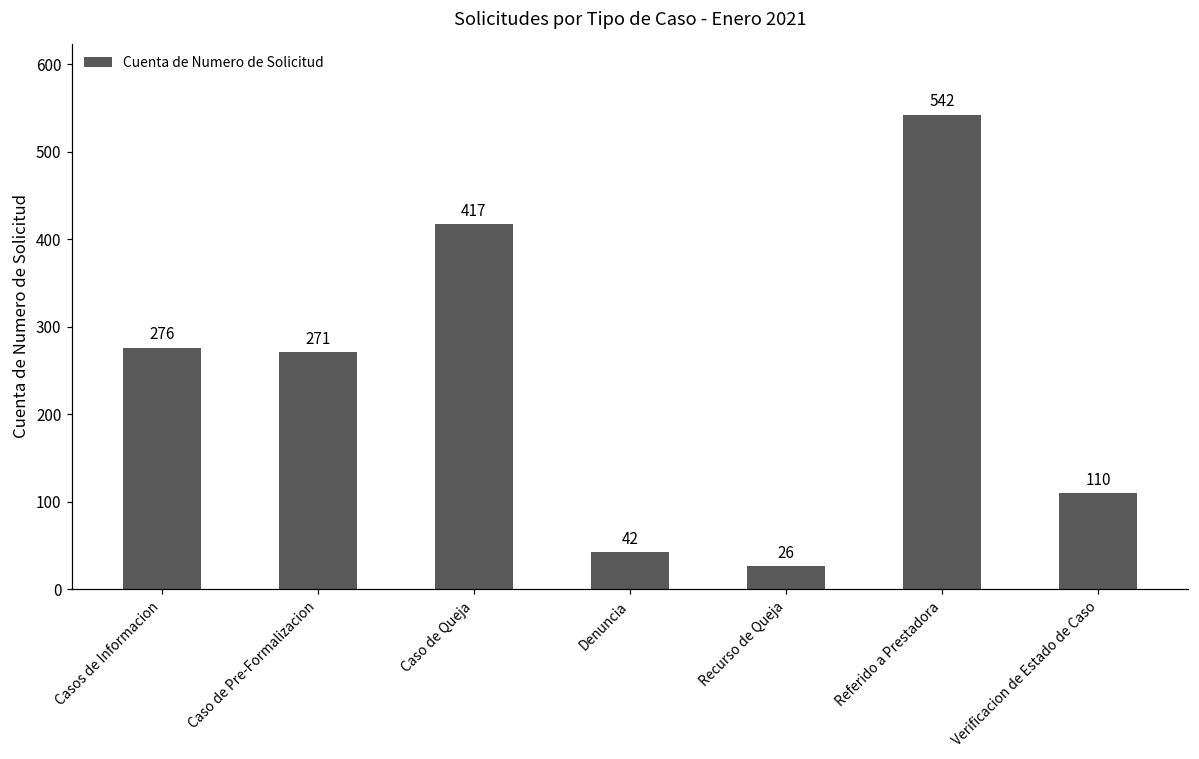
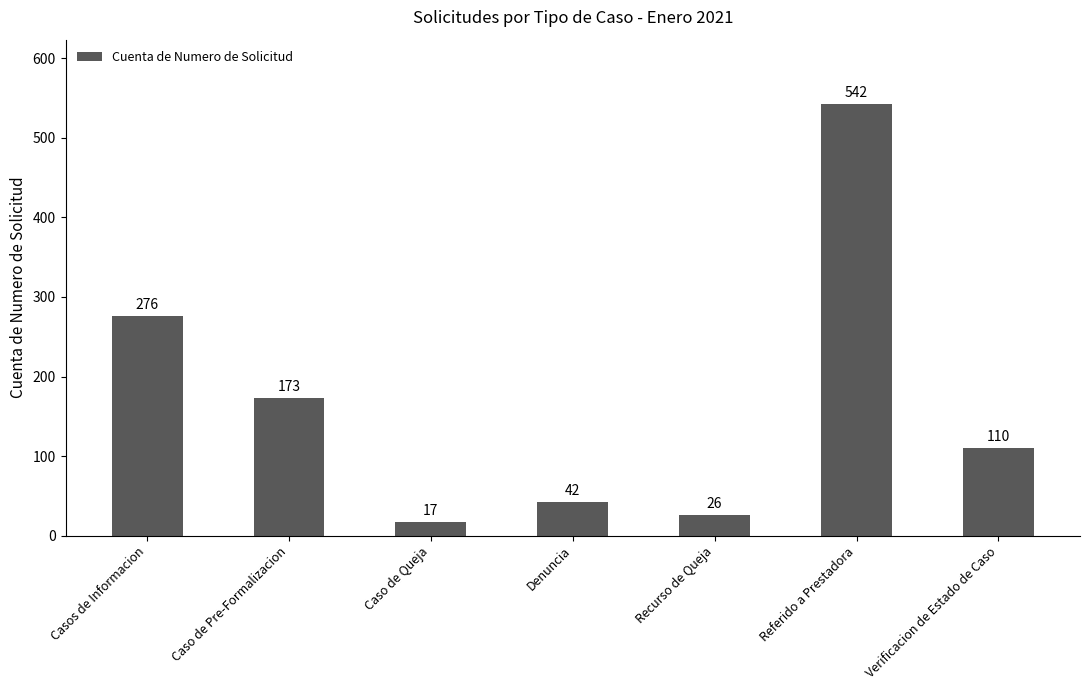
Caso de Pre-Formalizacion: 271 -> 173
Caso de Queja: 417 -> 17
